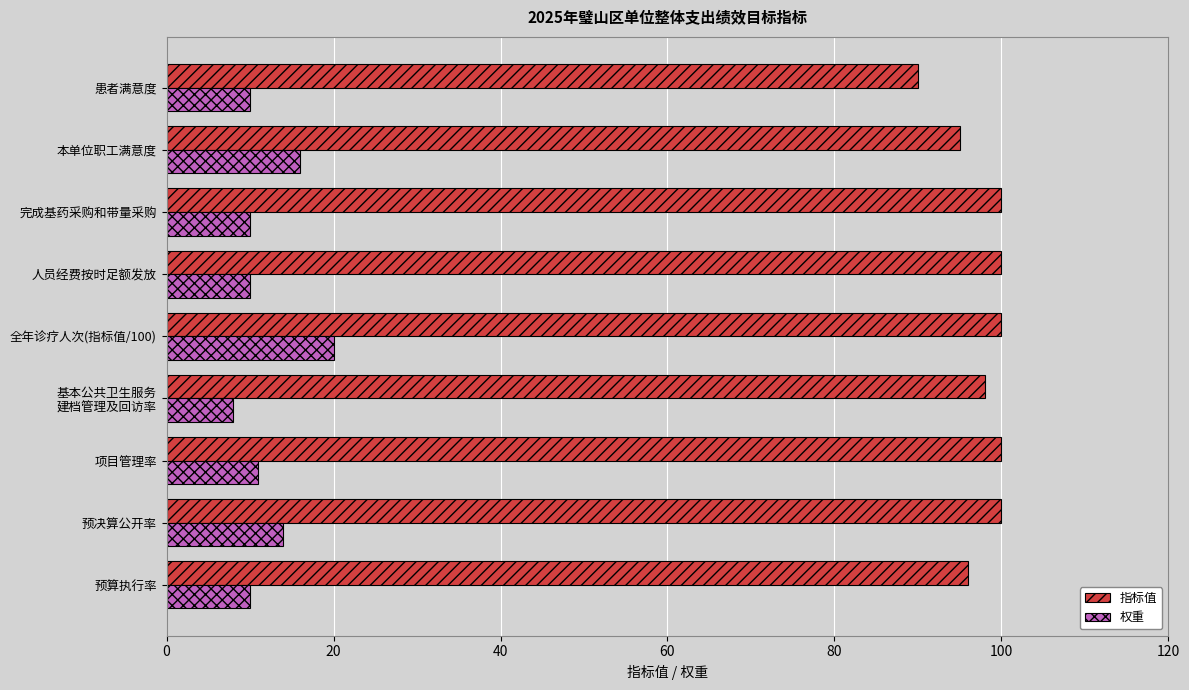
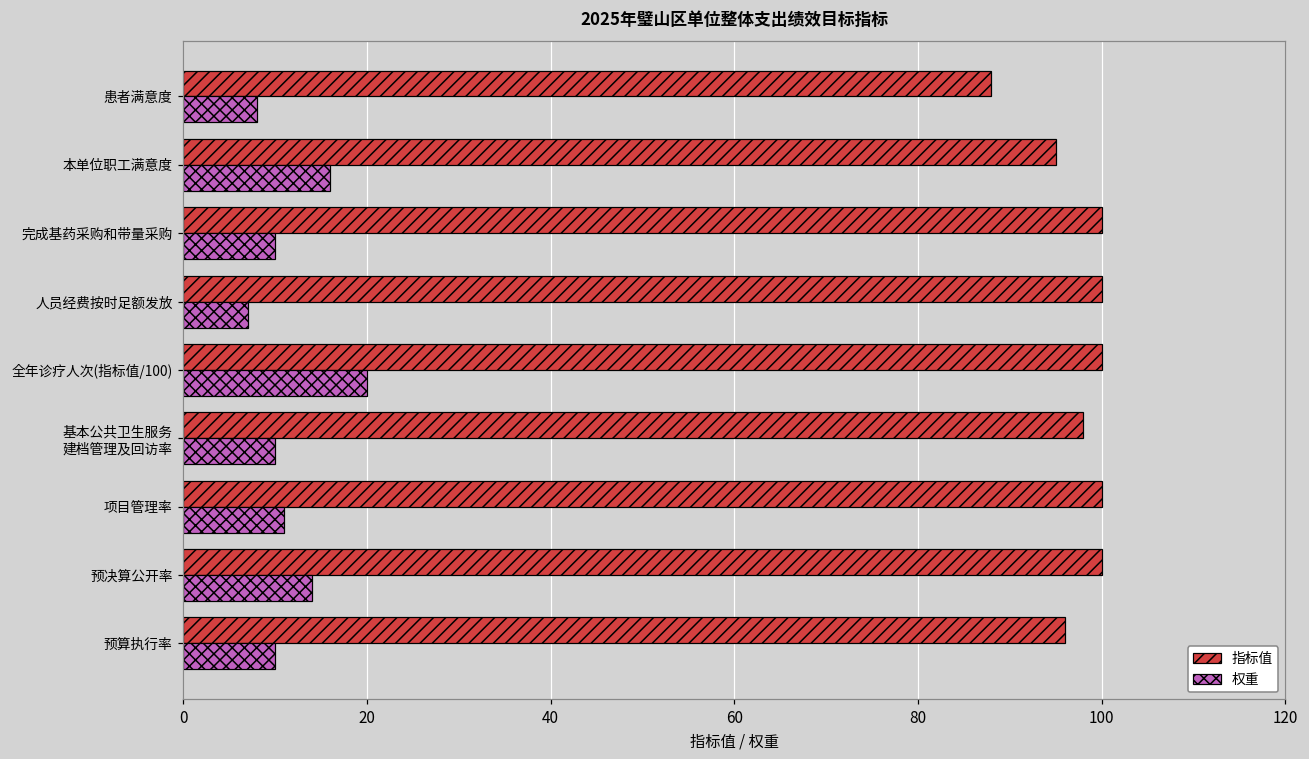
指标值, 患者满意度: 90 -> 88
权重, 患者满意度: 10 -> 8
权重, 人员经费按时足额发放: 10 -> 7
权重, 基本公共卫生服务 建档管理及回访率: 8 -> 10
